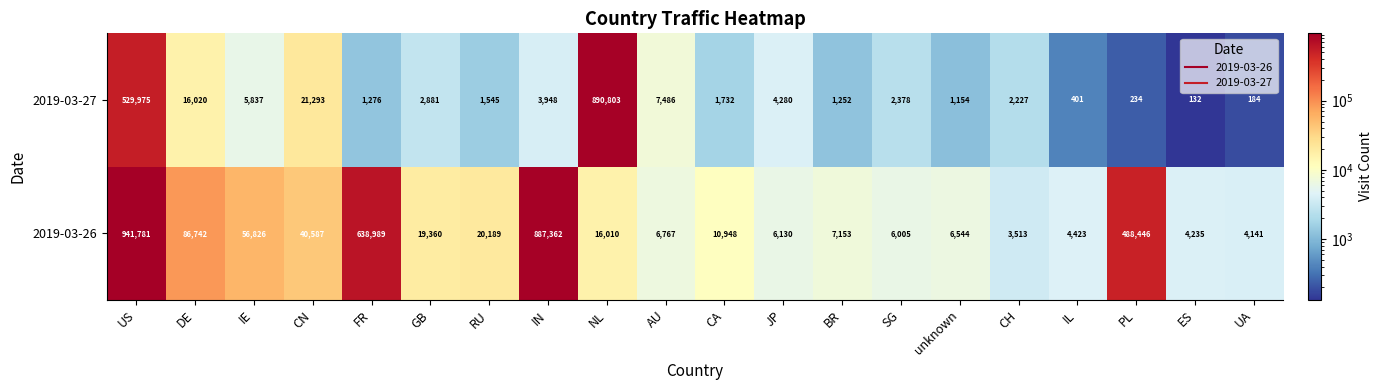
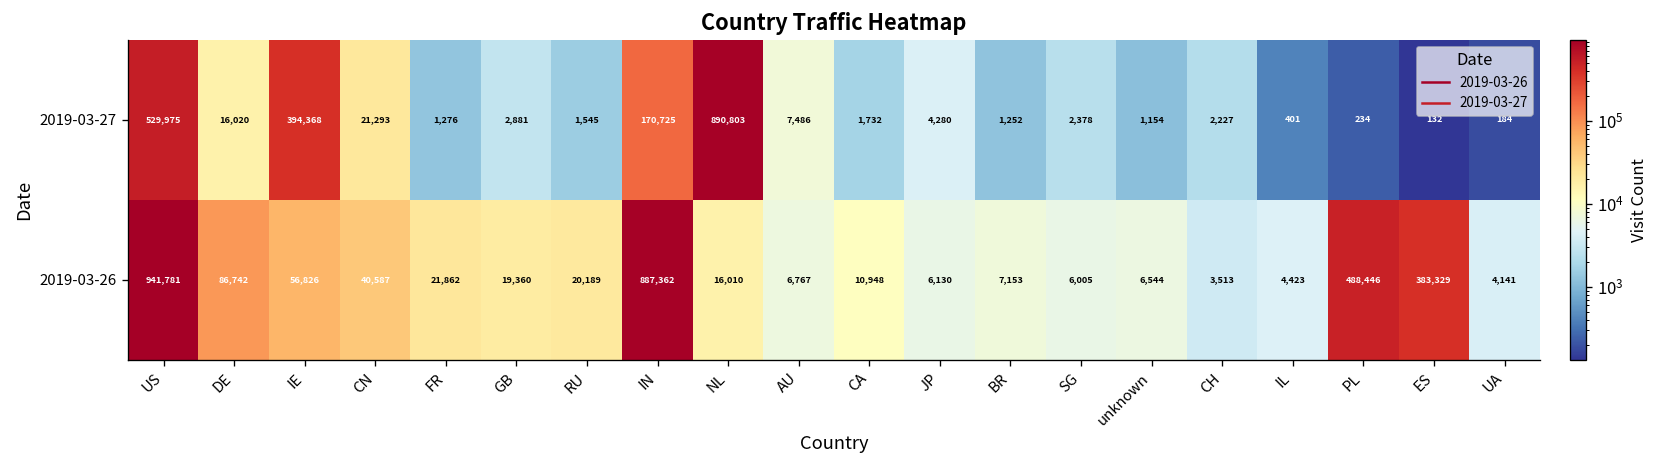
2019-03-27, IE: 5,837 -> 394,368
2019-03-27, IN: 3,948 -> 170,725
2019-03-26, FR: 638,989 -> 21,862
2019-03-26, ES: 4,235 -> 383,329
